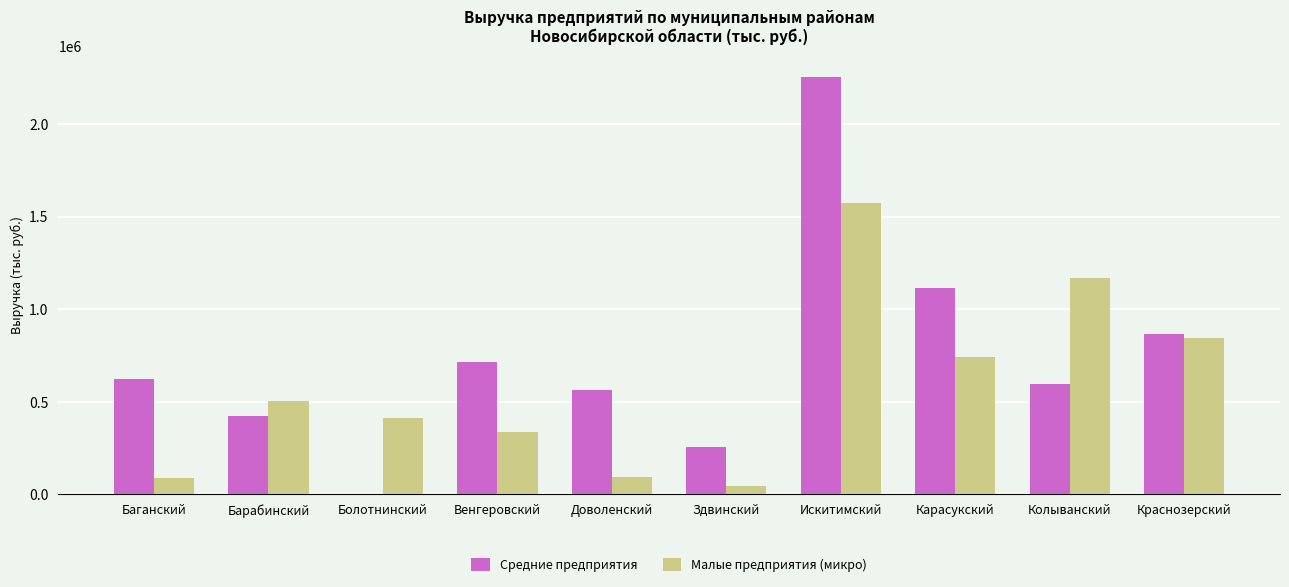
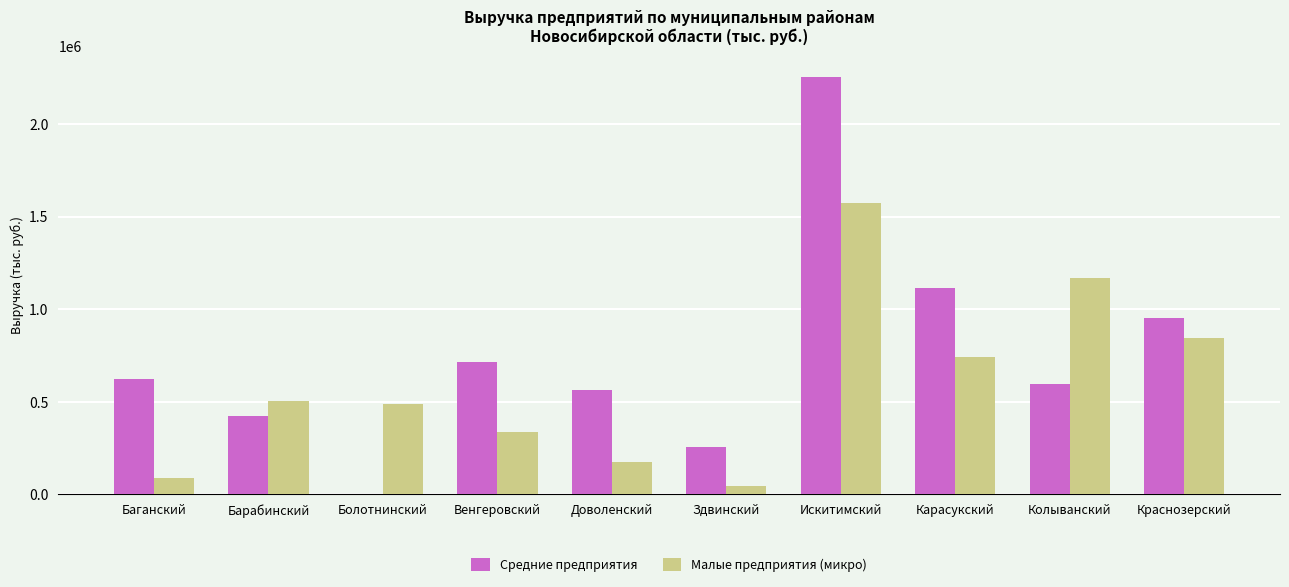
Малые предприятия (микро), Болотнинский: 410000 -> 490000
Малые предприятия (микро), Доволенский: 100000 -> 170000
Средние предприятия, Краснозерский: 860000 -> 950000
